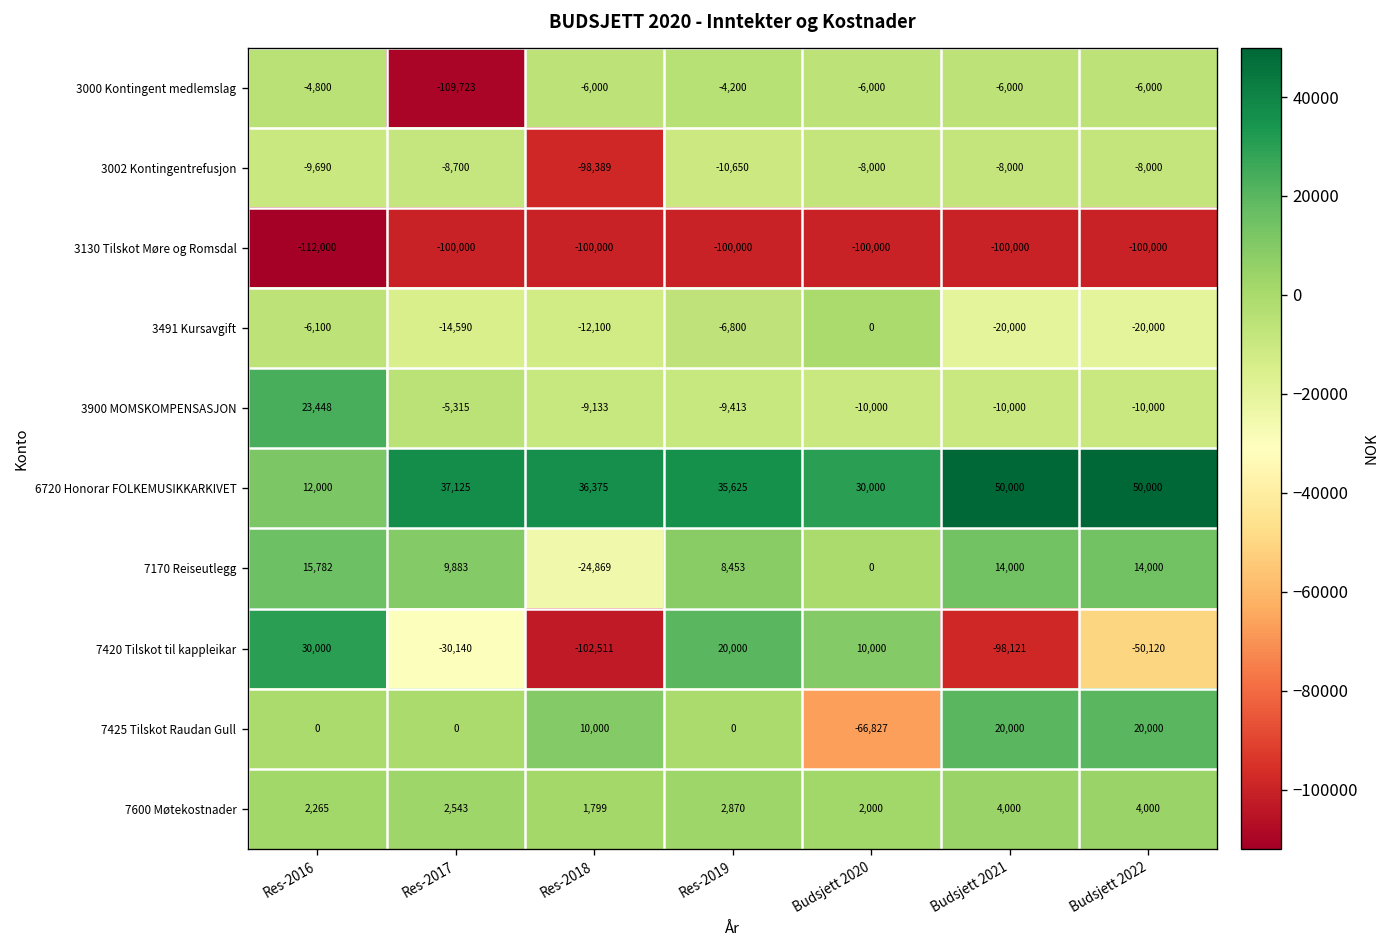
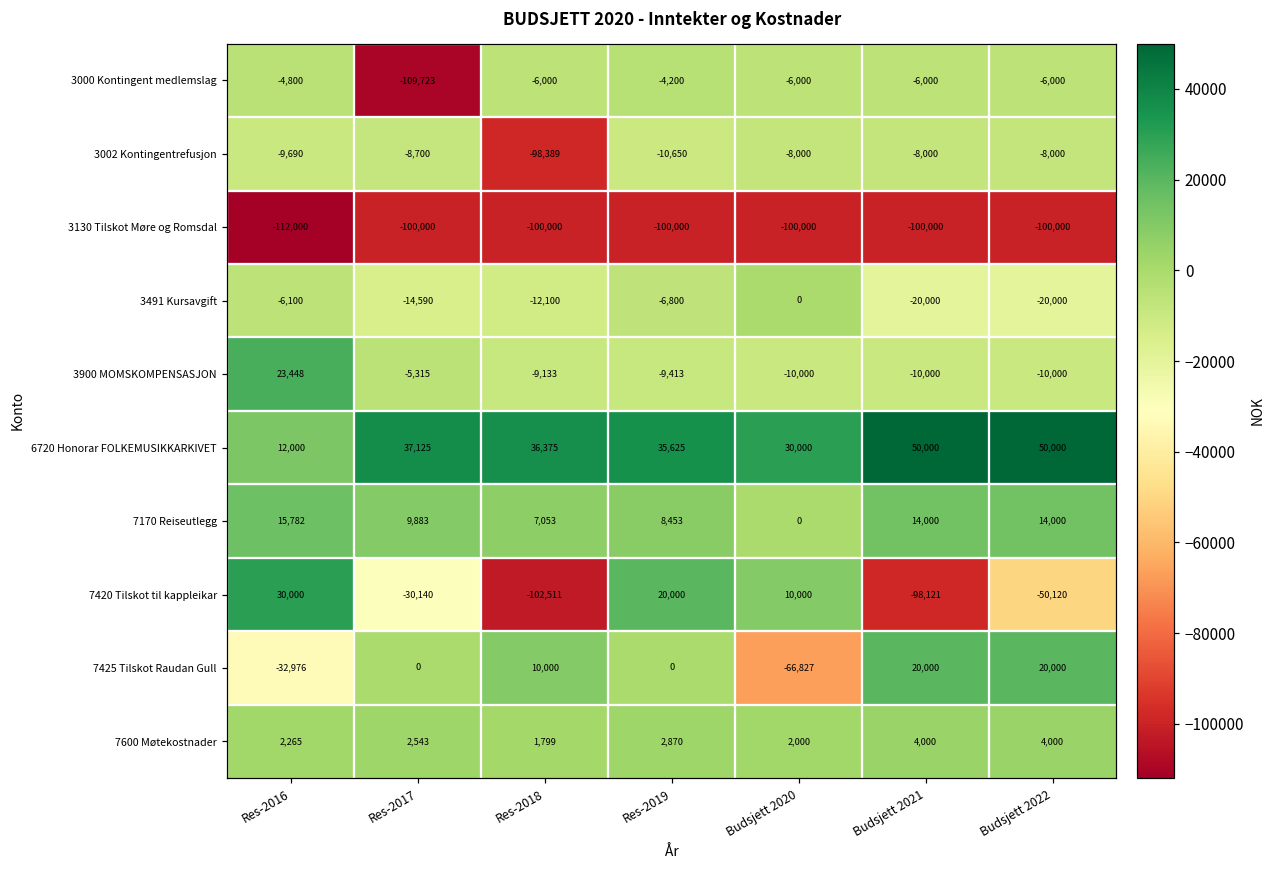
7170 Reiseutlegg, Res-2018: -24,869 -> 7,053
7425 Tilskot Raudan Gull, Res-2016: 0 -> -32,976
